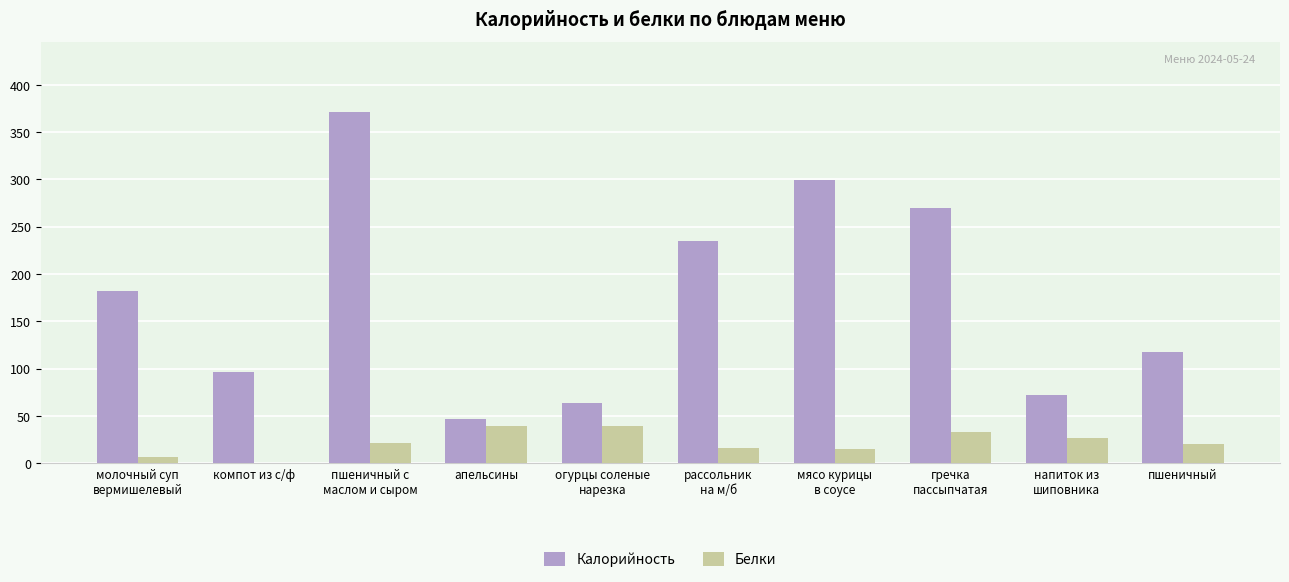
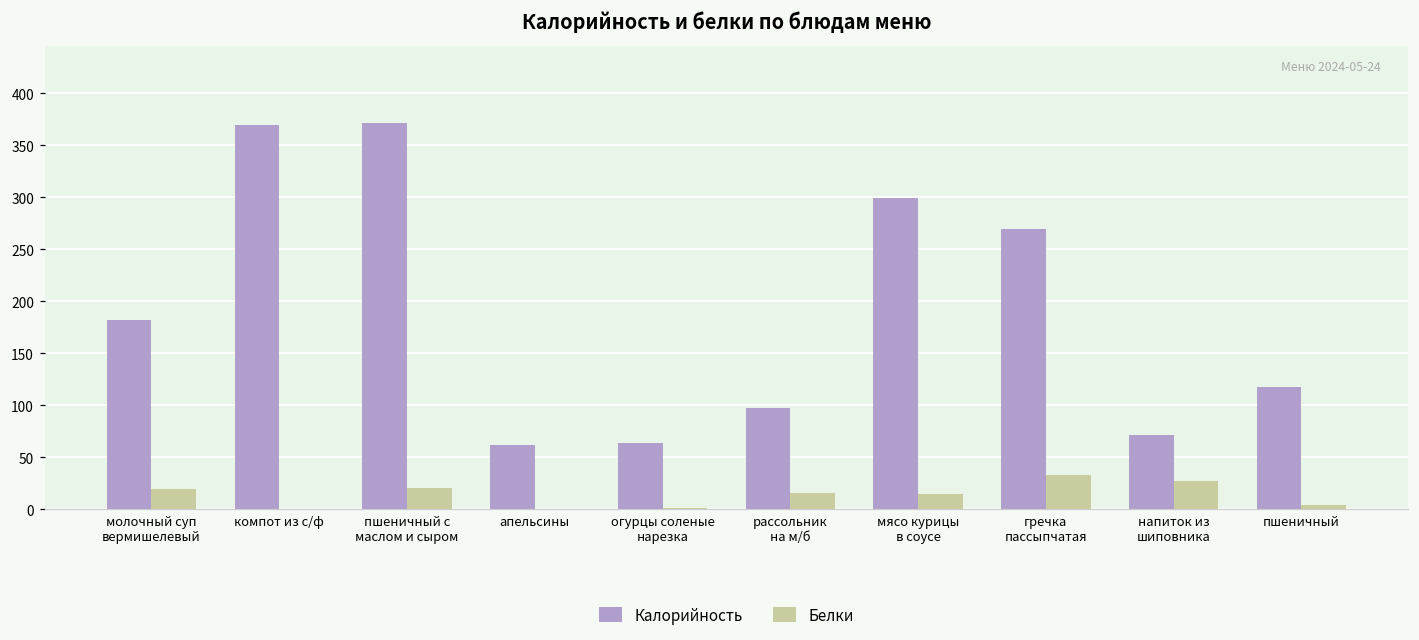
Белки, молочный суп вермишелевый: 10 -> 20
Калорийность, компот из с/ф: 100 -> 370
Калорийность, апельсины: 50 -> 60
Белки, апельсины: 40 -> 0
Белки, огурцы соленые нарезка: 40 -> 0
Калорийность, рассольник на м/б: 240 -> 100
Белки, пшеничный: 20 -> 0
